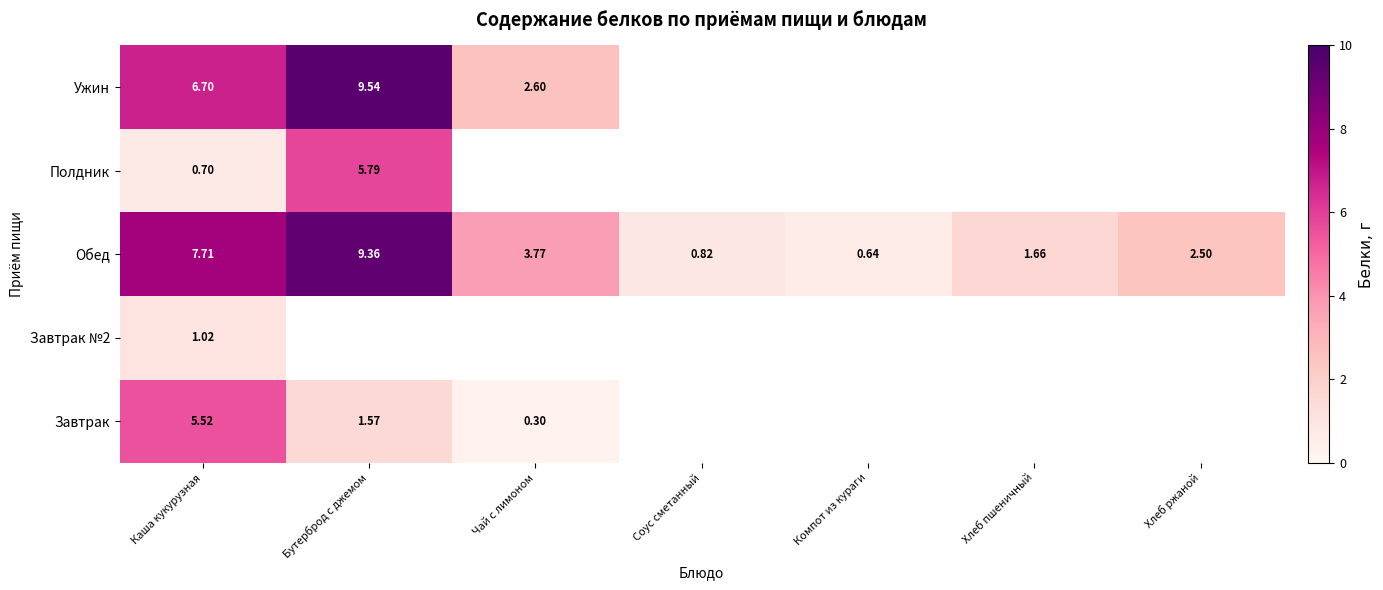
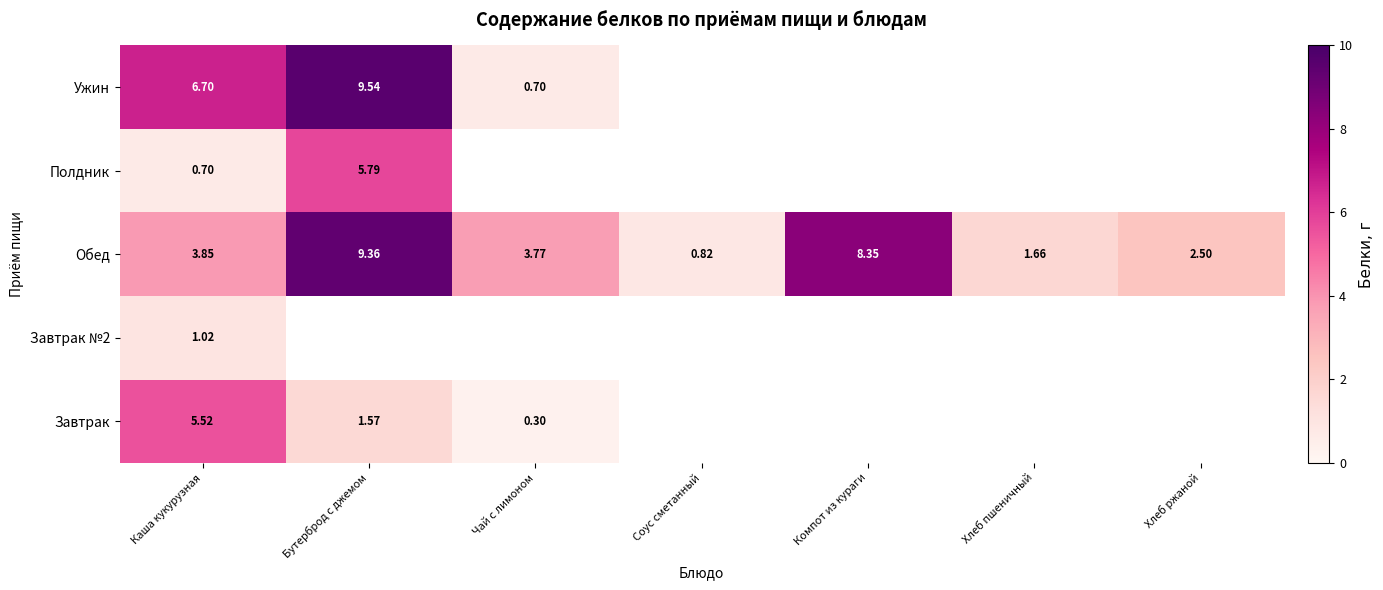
Ужин, Чай с лимоном: 2.60 -> 0.70
Обед, Каша кукурузная: 7.71 -> 3.85
Обед, Компот из кураги: 0.64 -> 8.35
